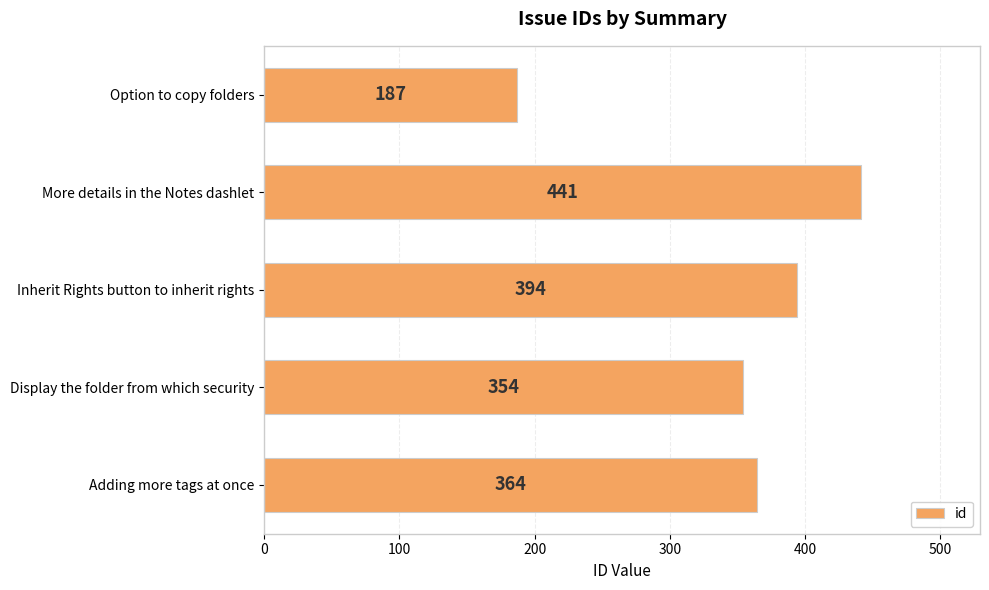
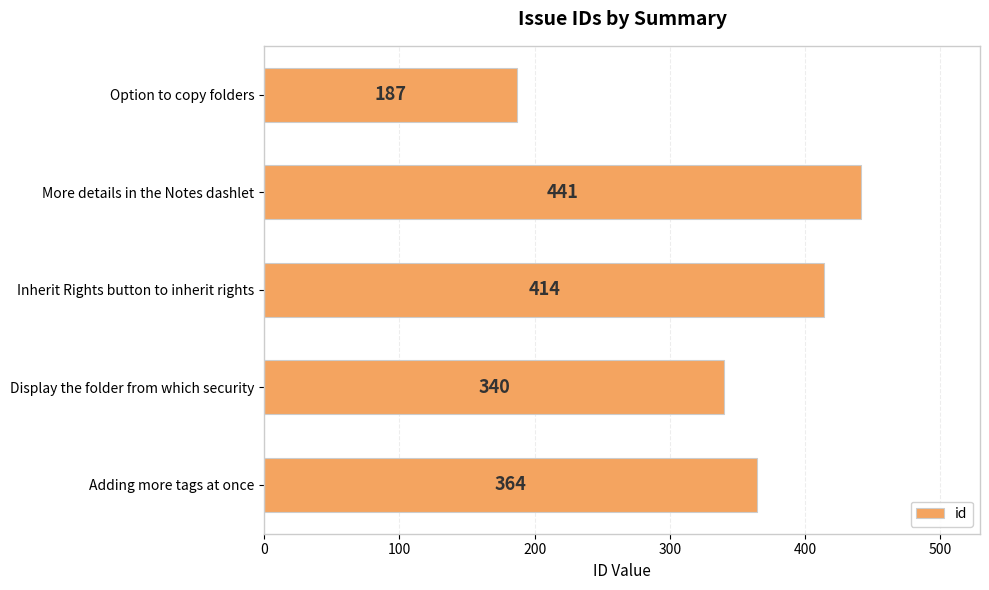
Inherit Rights button to inherit rights: 394 -> 414
Display the folder from which security: 354 -> 340
